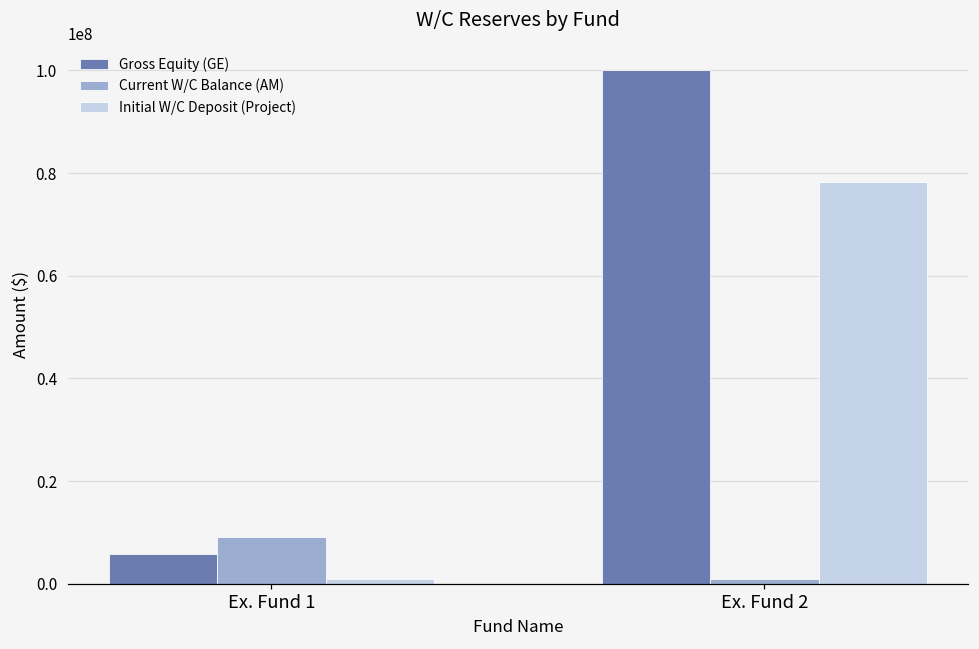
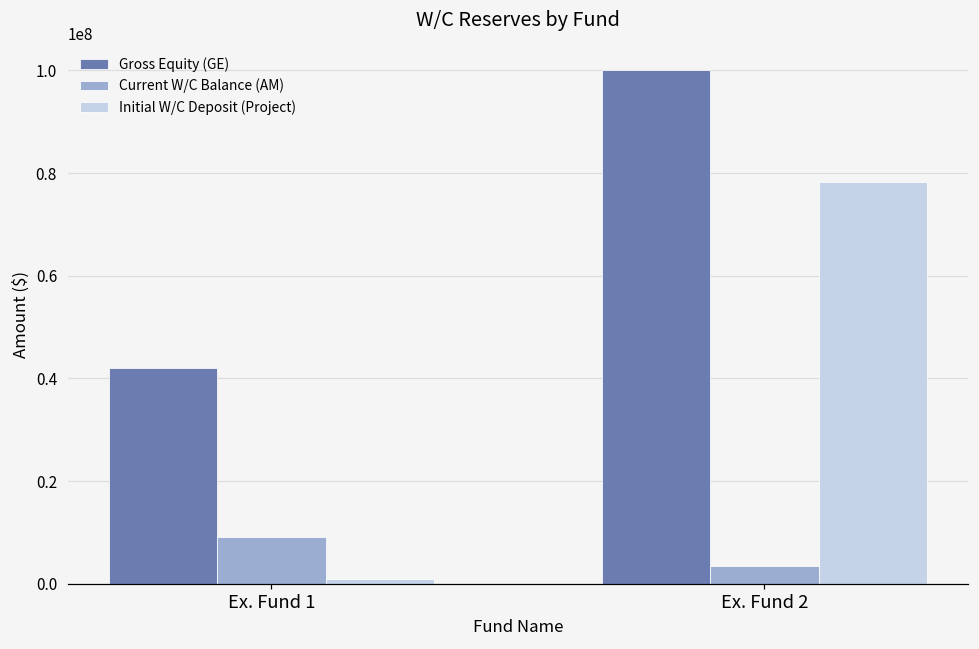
Gross Equity (GE), Ex. Fund 1: 6000000 -> 42000000
Current W/C Balance (AM), Ex. Fund 2: 1000000 -> 3000000
